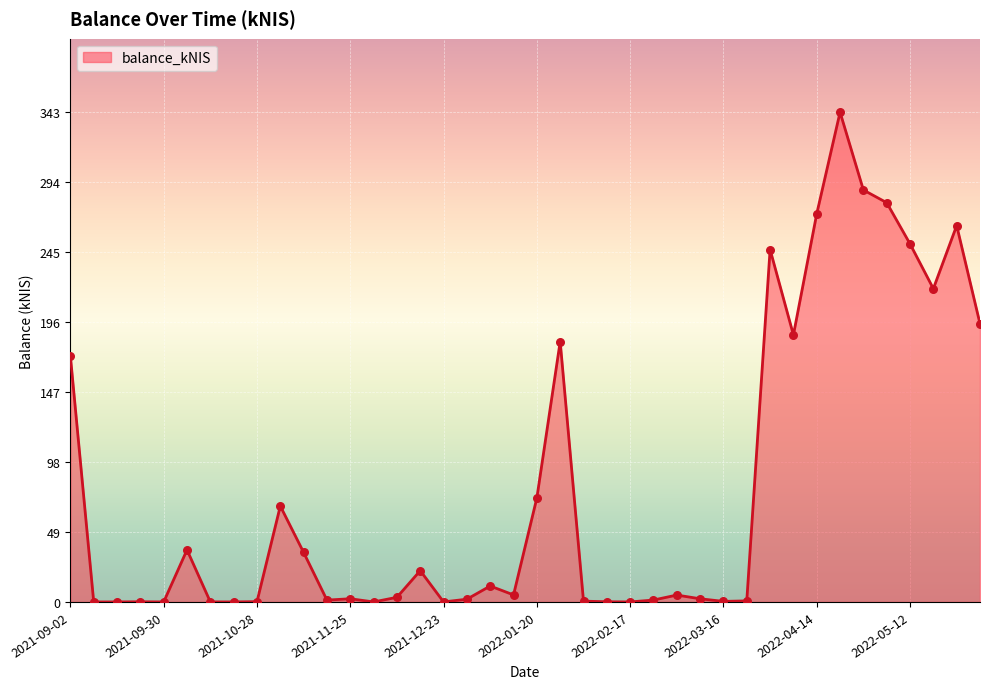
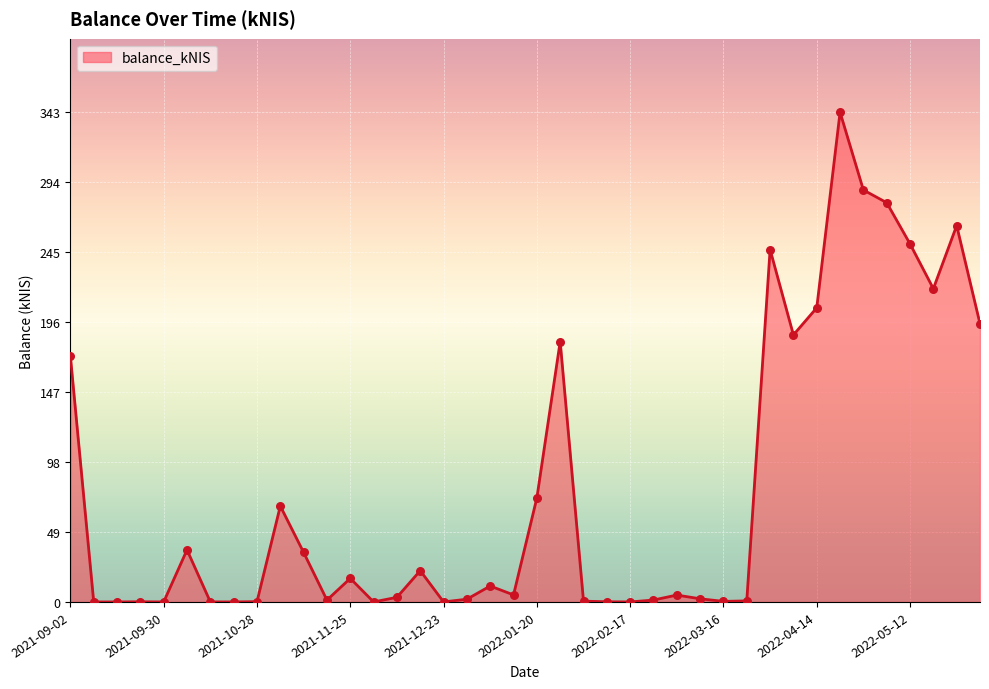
2021-11-25: 2 -> 17
2022-04-14: 272 -> 206
